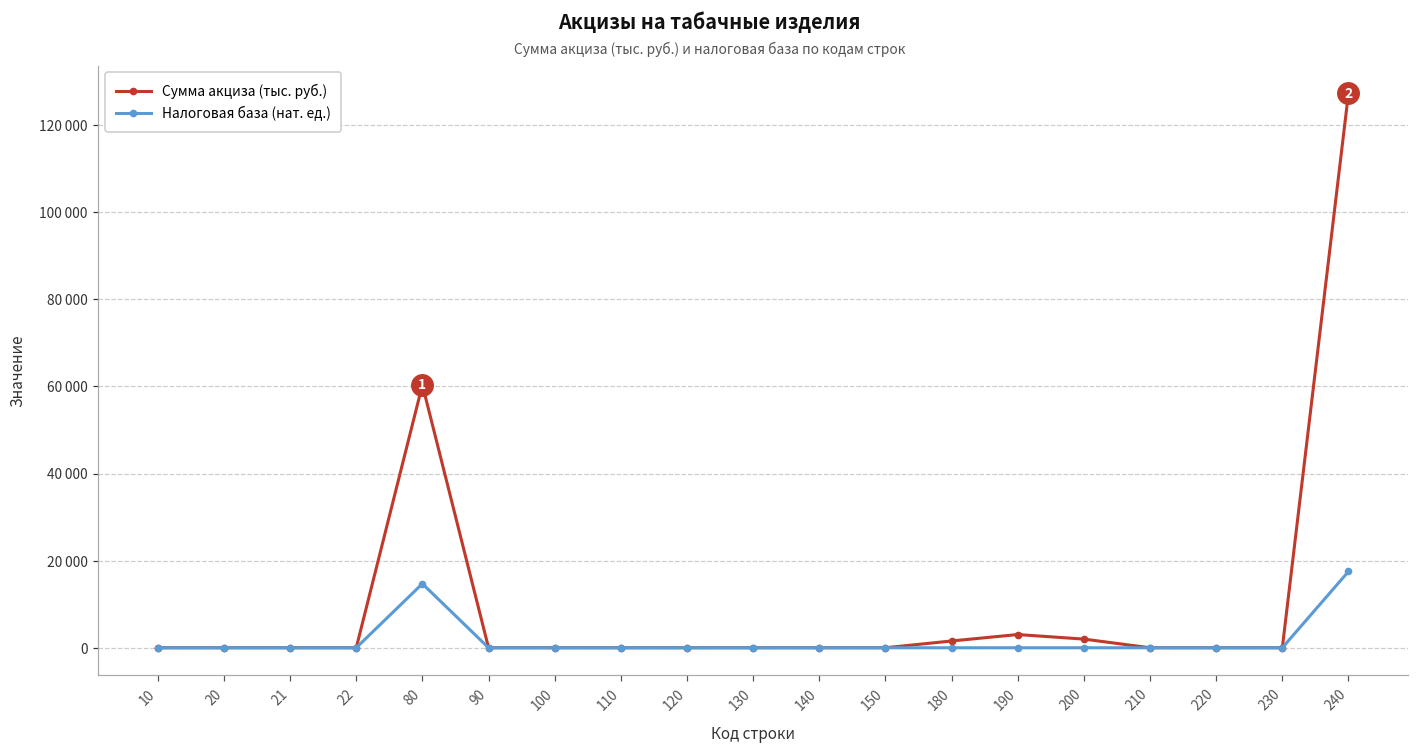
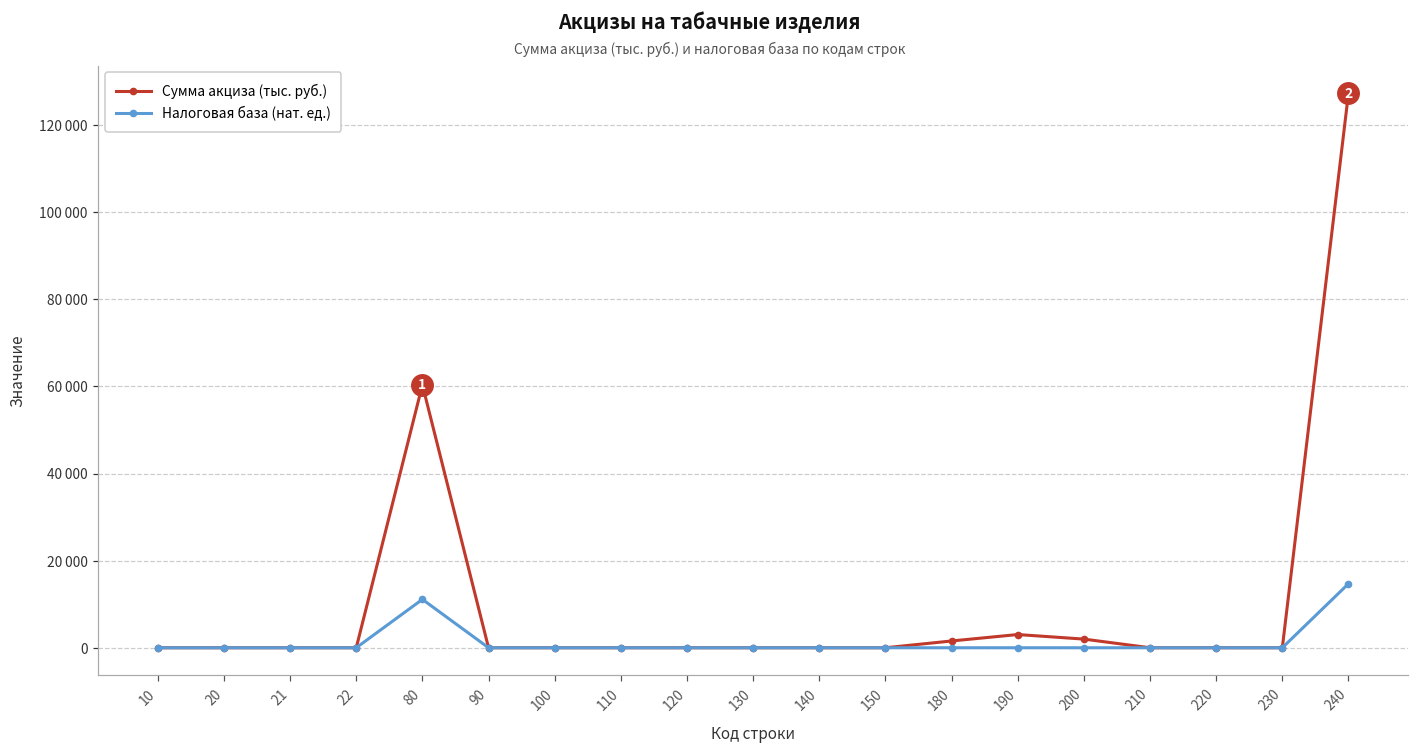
Налоговая база (нат. ед.), 80: 15000 -> 11000
Налоговая база (нат. ед.), 240: 18000 -> 15000
